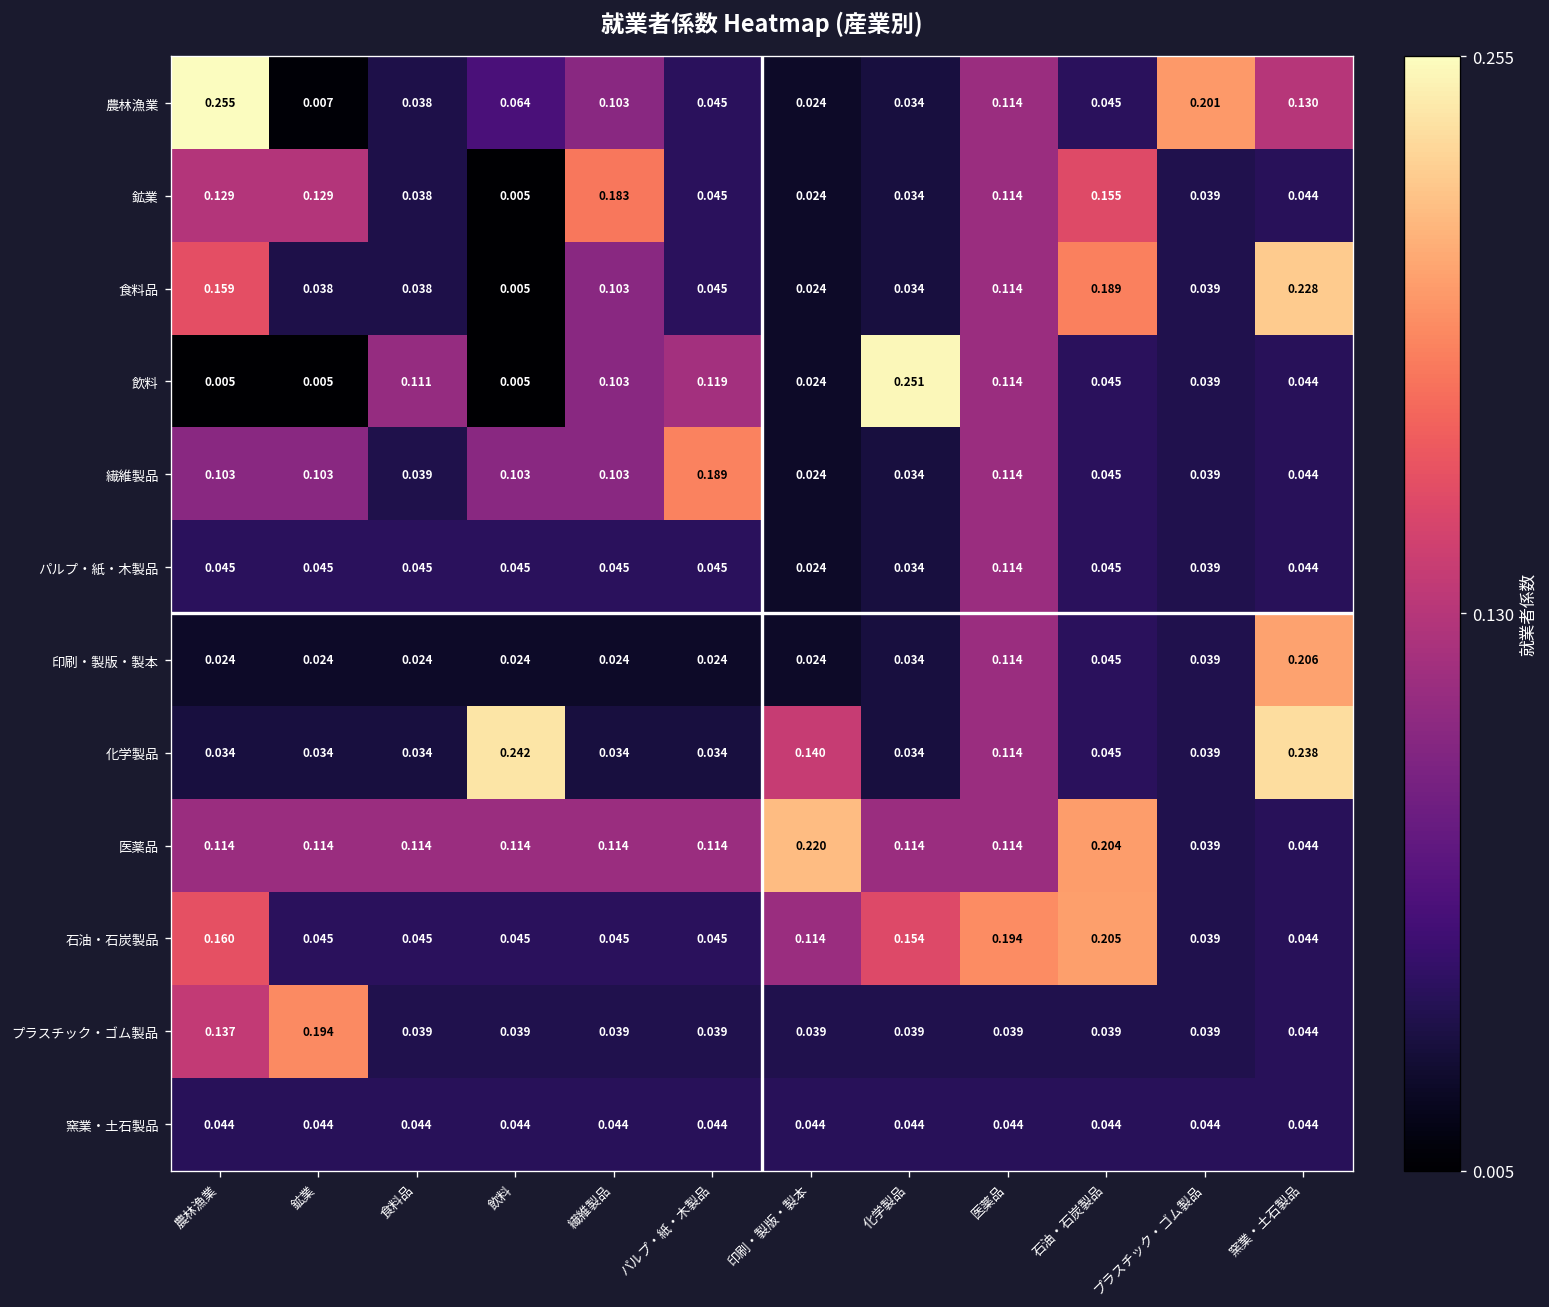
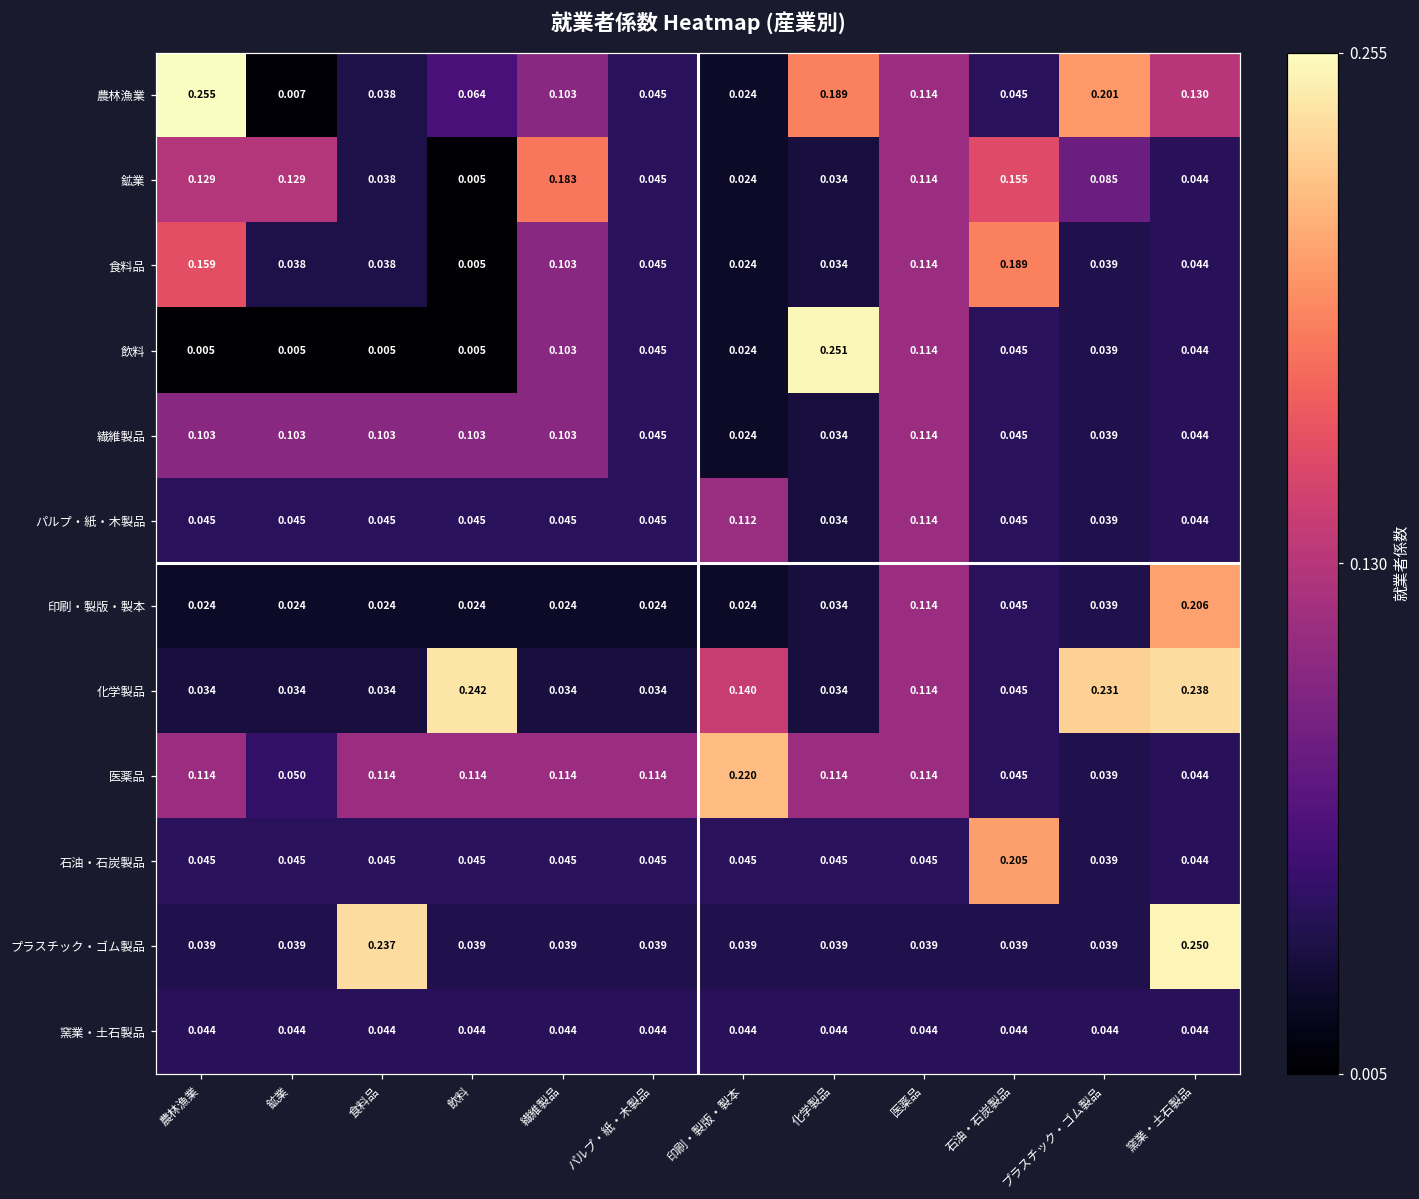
農林漁業, 化学製品: 0.034 -> 0.189
鉱業, プラスチック・ゴム製品: 0.039 -> 0.085
食料品, 窯業・土石製品: 0.228 -> 0.044
飲料, 食料品: 0.111 -> 0.005
飲料, パルプ・紙・木製品: 0.119 -> 0.045
繊維製品, 食料品: 0.039 -> 0.103
繊維製品, パルプ・紙・木製品: 0.189 -> 0.045
パルプ・紙・木製品, 印刷・製版・製本: 0.024 -> 0.112
化学製品, プラスチック・ゴム製品: 0.039 -> 0.231
医薬品, 鉱業: 0.114 -> 0.050
医薬品, 石油・石炭製品: 0.204 -> 0.045
石油・石炭製品, 農林漁業: 0.160 -> 0.045
石油・石炭製品, 印刷・製版・製本: 0.114 -> 0.045
石油・石炭製品, 化学製品: 0.154 -> 0.045
石油・石炭製品, 医薬品: 0.194 -> 0.045
プラスチック・ゴム製品, 農林漁業: 0.137 -> 0.039
プラスチック・ゴム製品, 鉱業: 0.194 -> 0.039
プラスチック・ゴム製品, 食料品: 0.039 -> 0.237
プラスチック・ゴム製品, 窯業・土石製品: 0.044 -> 0.250
